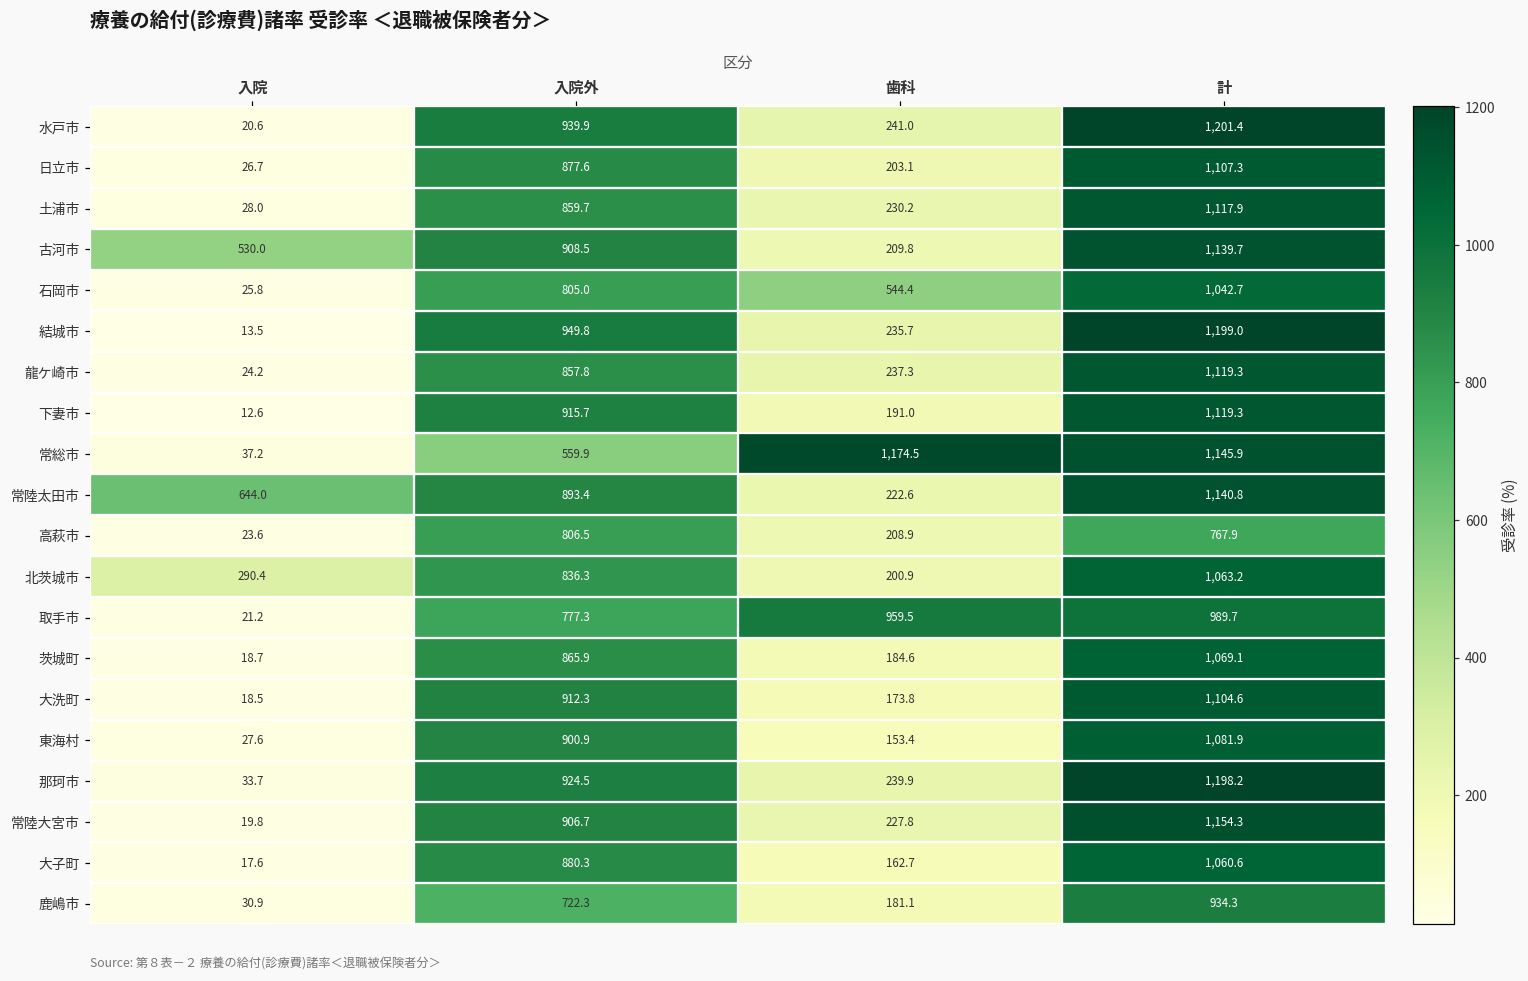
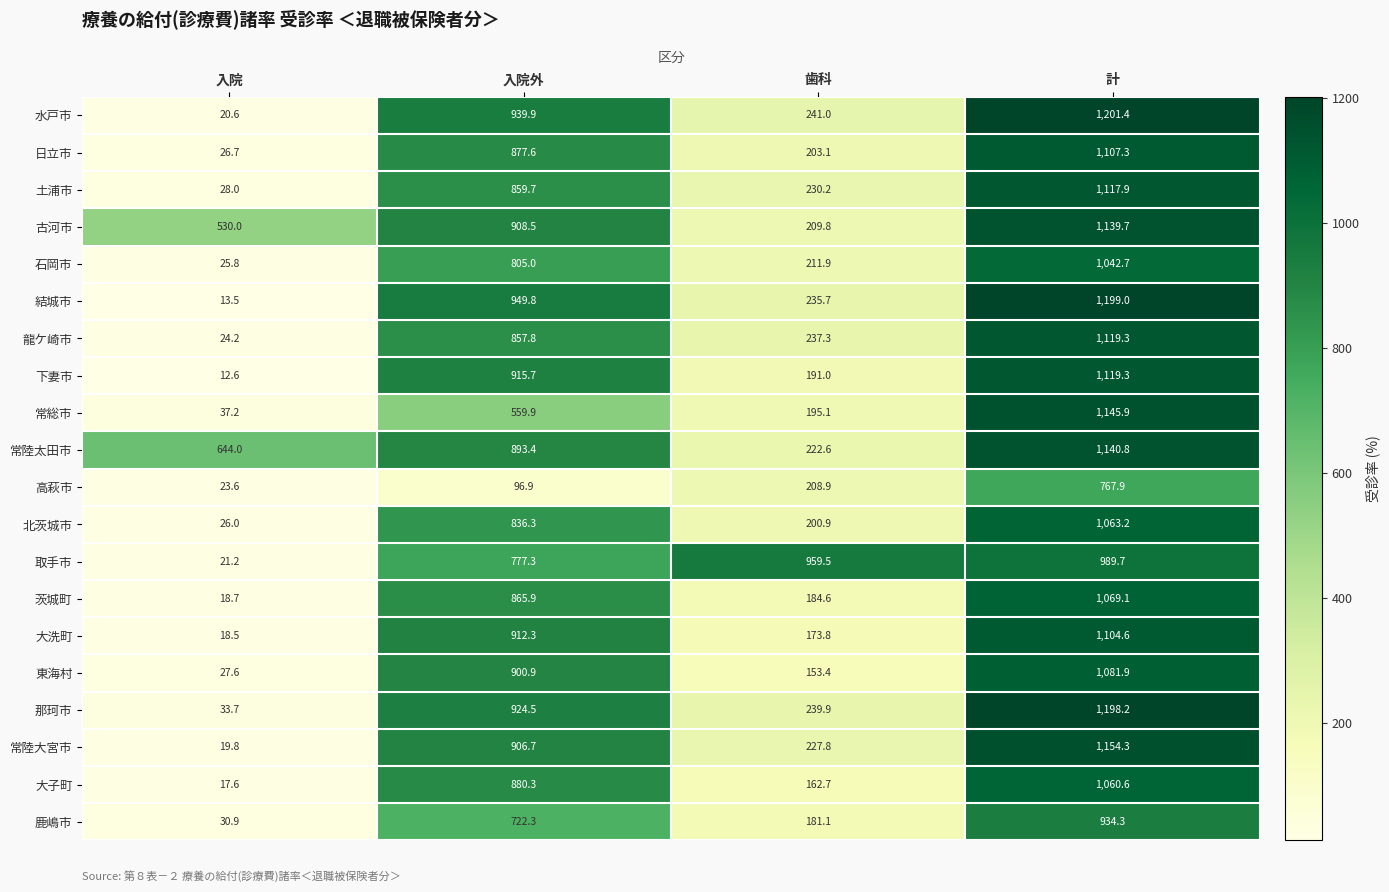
石岡市, 歯科: 544.4 -> 211.9
常総市, 歯科: 1,174.5 -> 195.1
高萩市, 入院外: 806.5 -> 96.9
北茨城市, 入院: 290.4 -> 26.0
